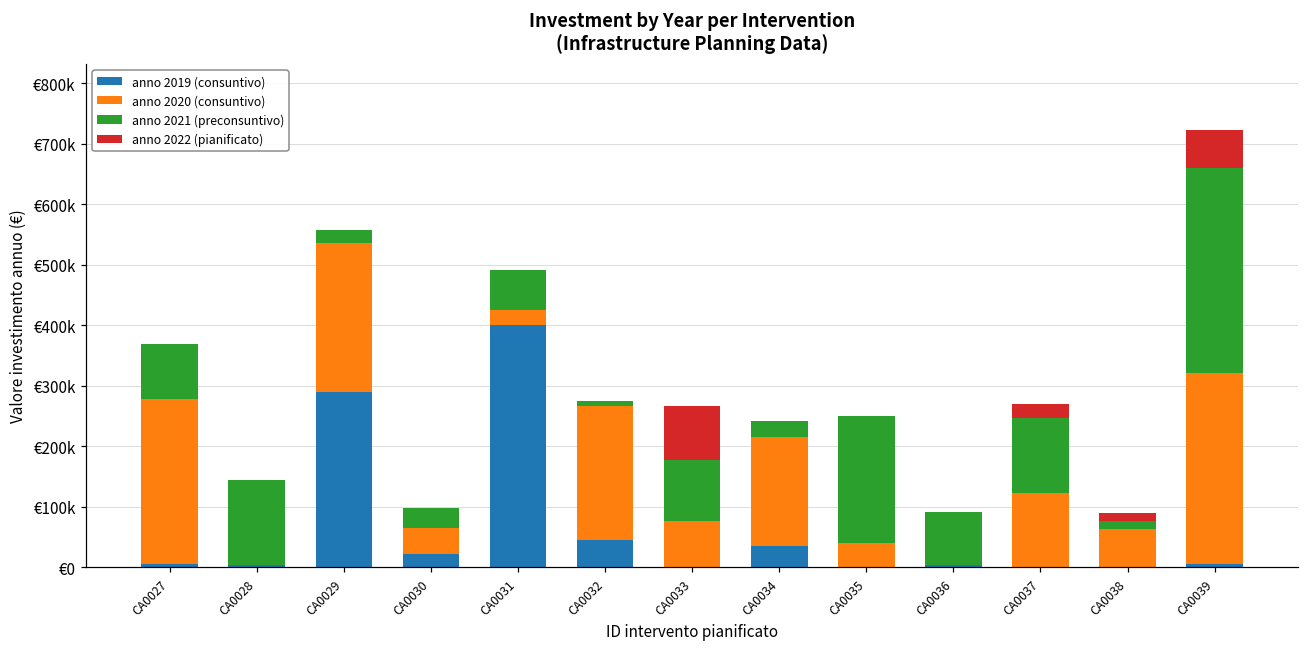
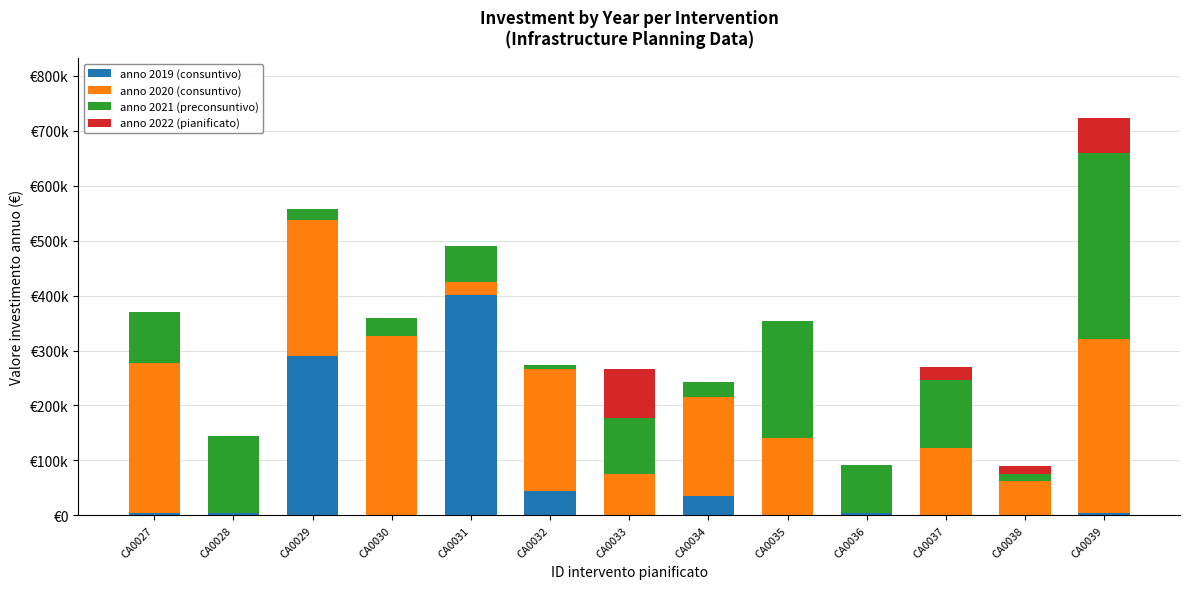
anno 2019 (consuntivo), CA0030: €20000 -> €0
anno 2020 (consuntivo), CA0030: €40000 -> €330000
anno 2020 (consuntivo), CA0035: €40000 -> €140000
